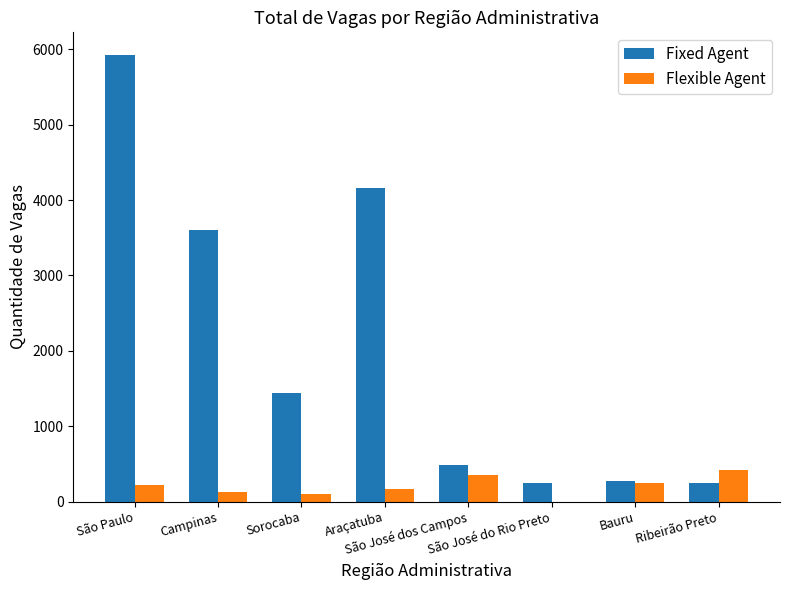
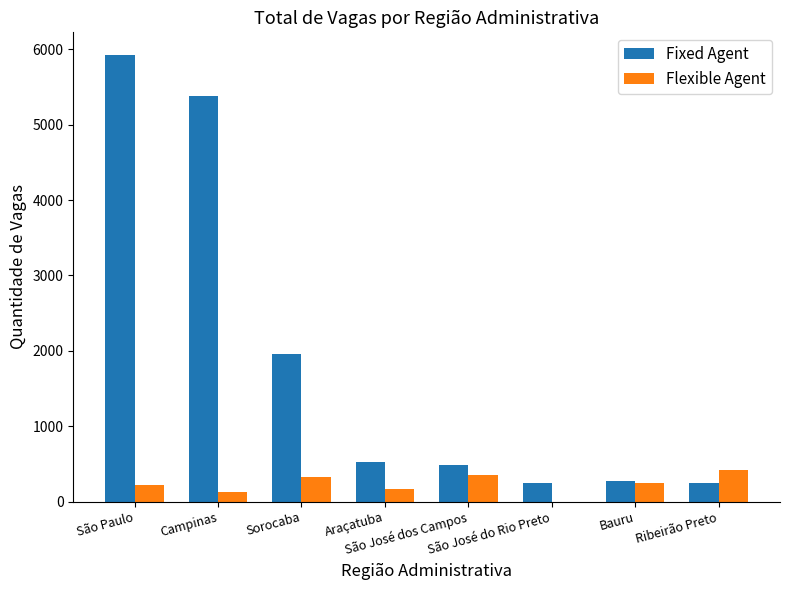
Fixed Agent, Campinas: 3600 -> 5400
Fixed Agent, Sorocaba: 1400 -> 2000
Flexible Agent, Sorocaba: 100 -> 300
Fixed Agent, Araçatuba: 4200 -> 500
